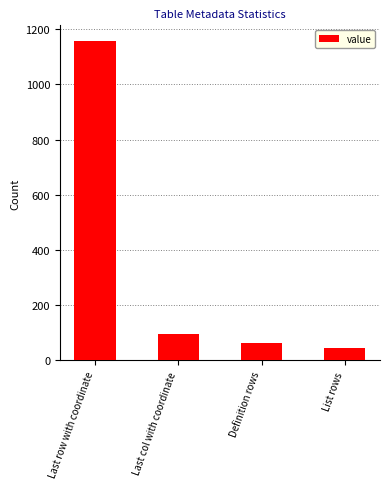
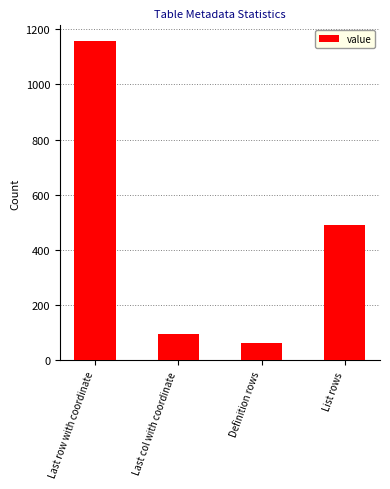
List rows: 40 -> 490
